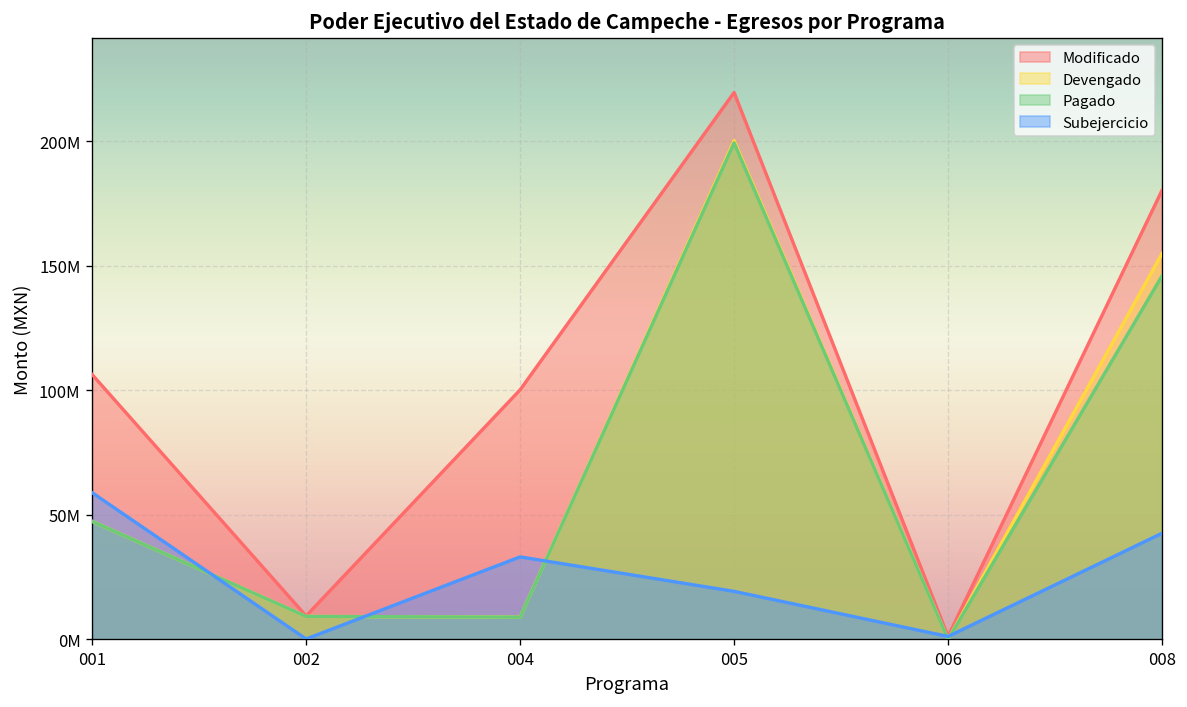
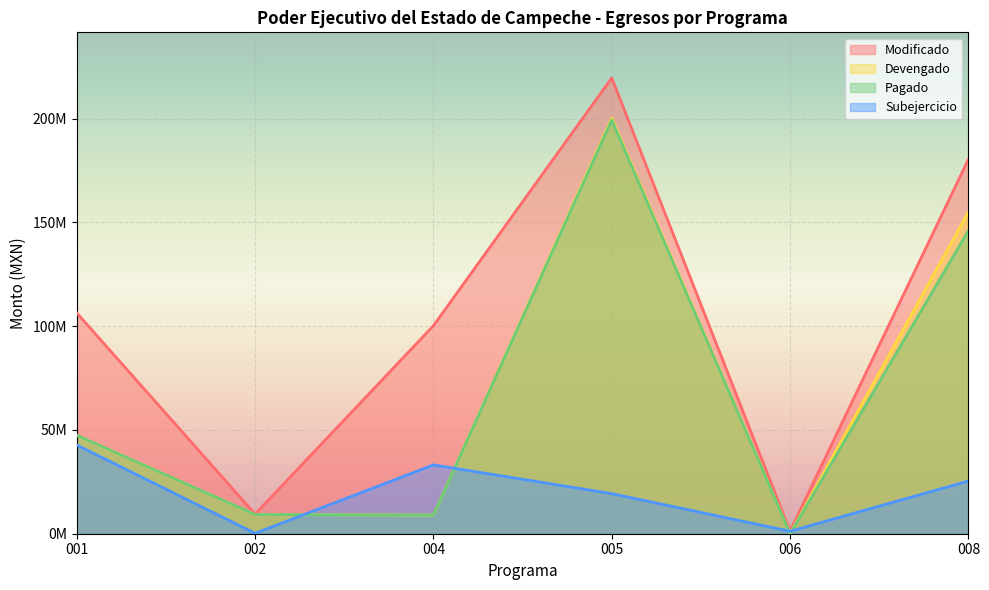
Subejercicio, 001: 59000000 -> 43000000
Subejercicio, 008: 43000000 -> 25000000
